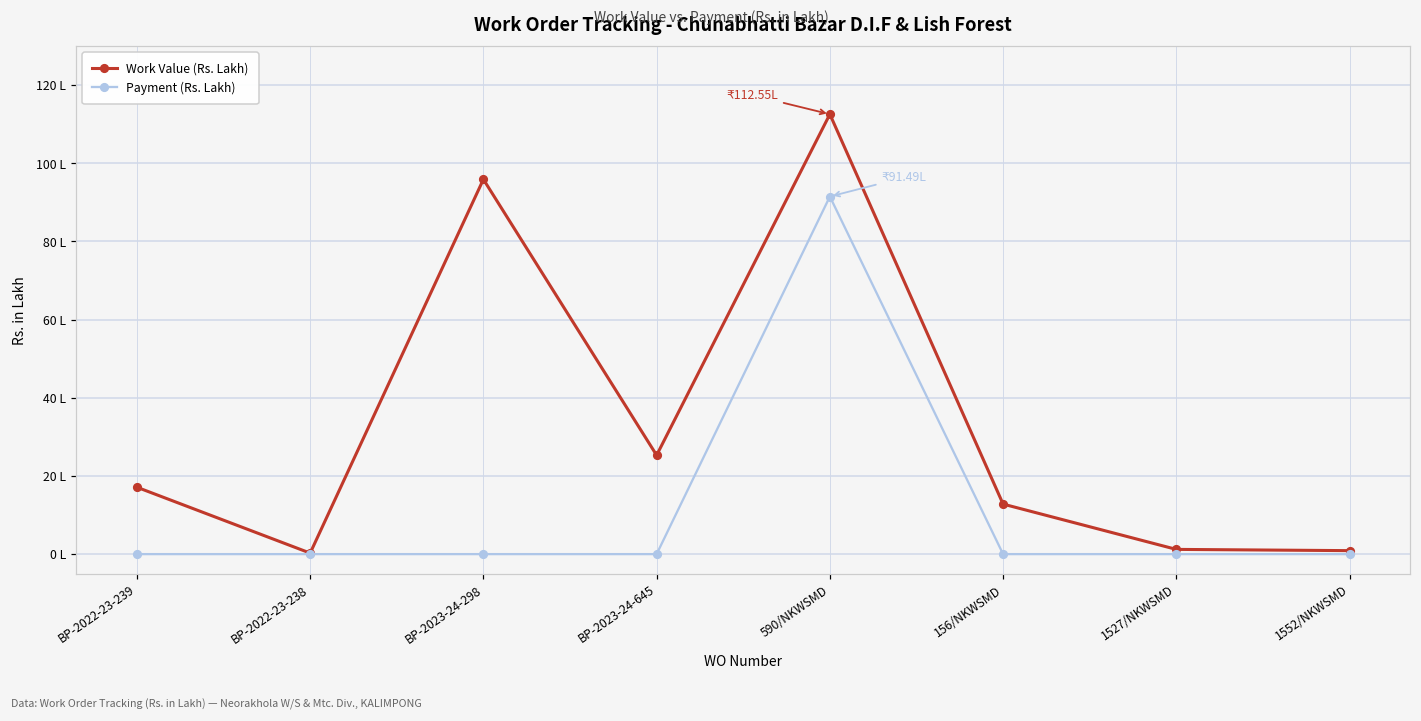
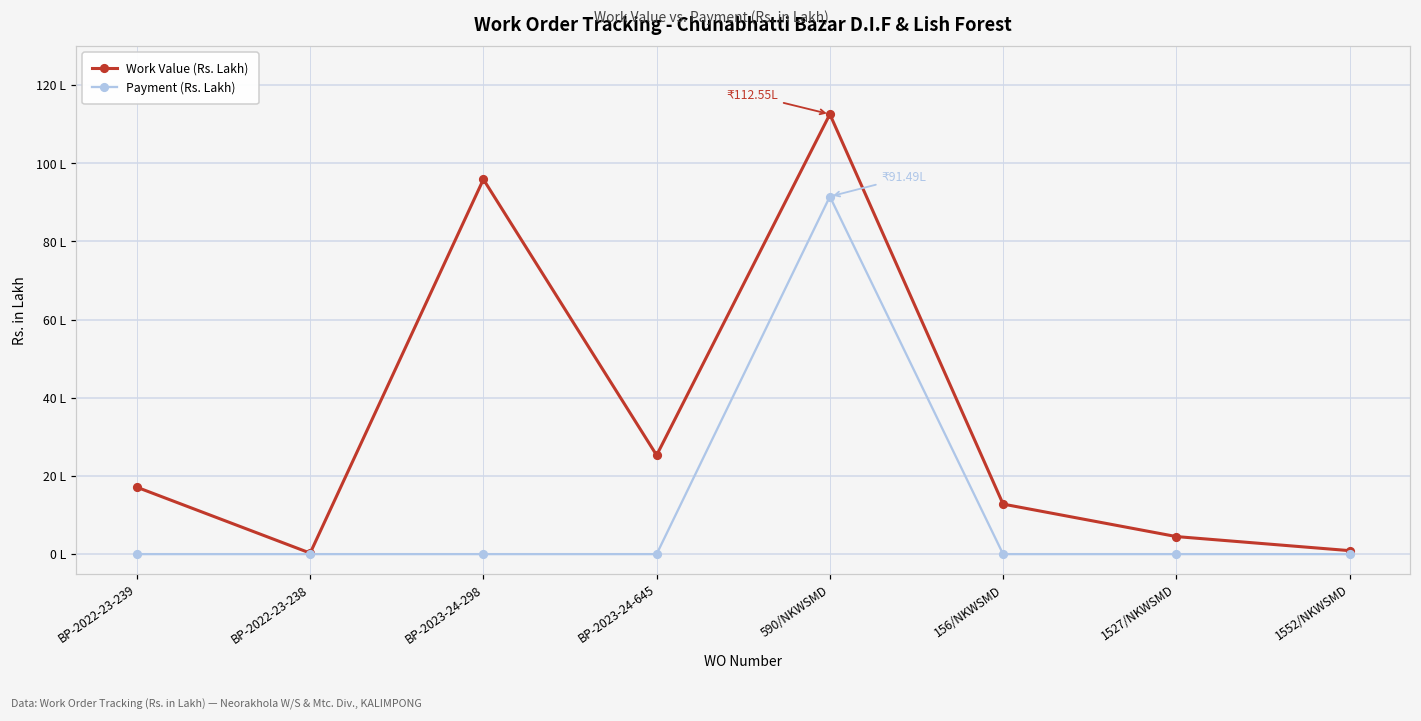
Work Value (Rs. Lakh), 1527/NKWSMD: 1 L -> 4 L
